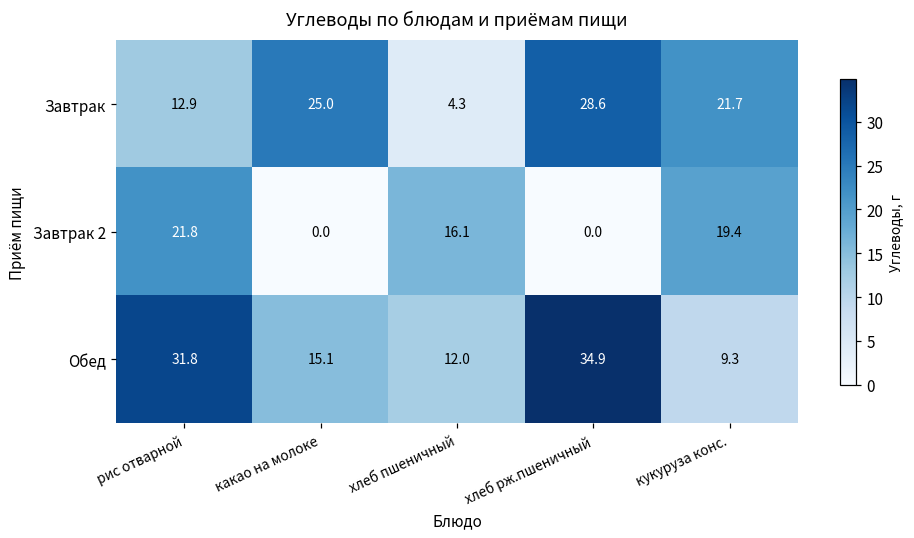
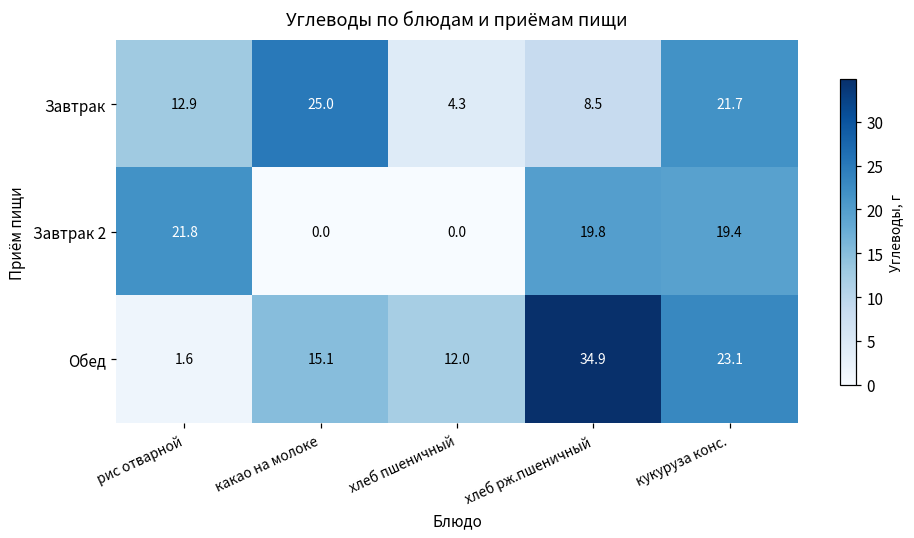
Завтрак, хлеб рж.пшеничный: 28.6 -> 8.5
Завтрак 2, хлеб пшеничный: 16.1 -> 0.0
Завтрак 2, хлеб рж.пшеничный: 0.0 -> 19.8
Обед, рис отварной: 31.8 -> 1.6
Обед, кукуруза конс.: 9.3 -> 23.1
